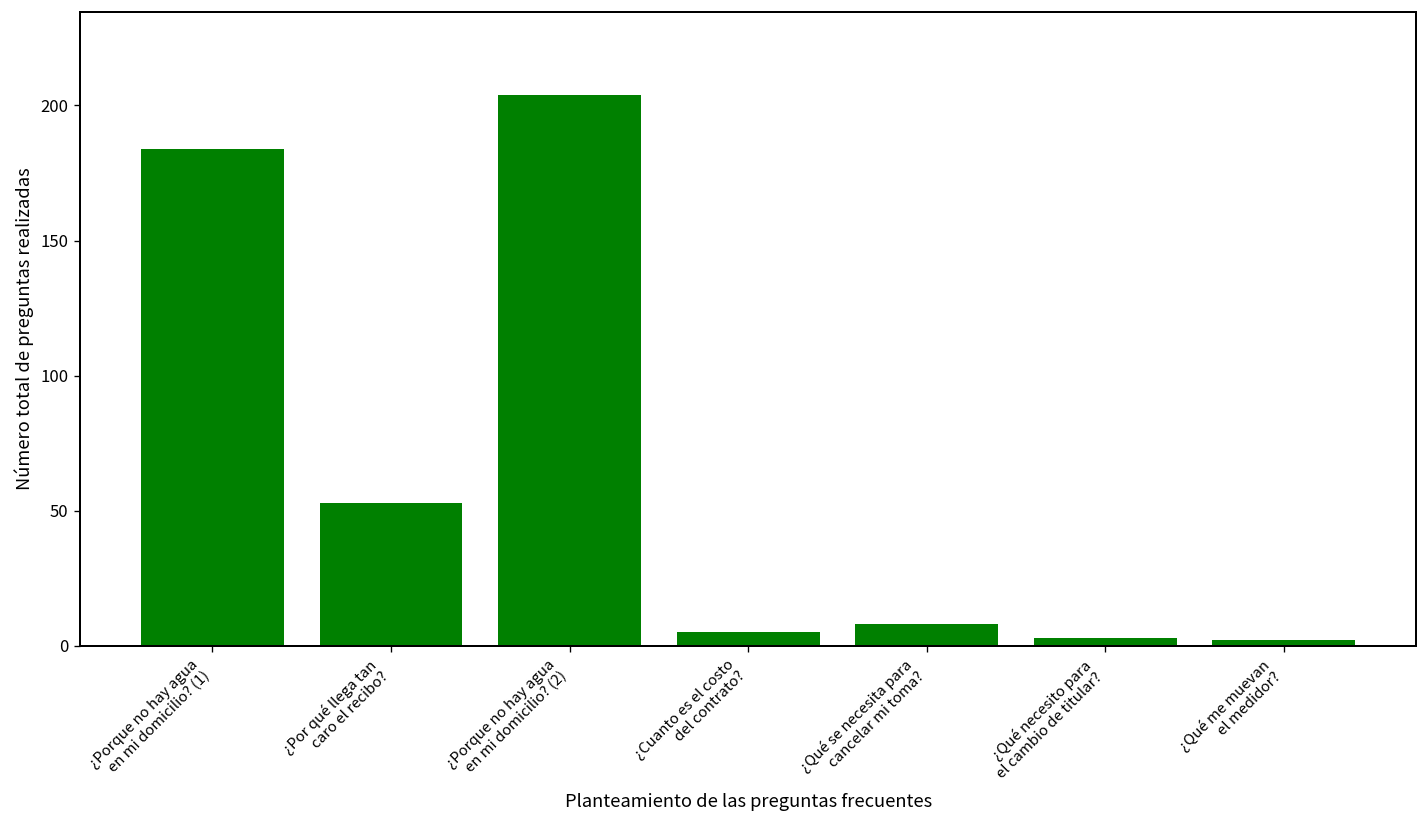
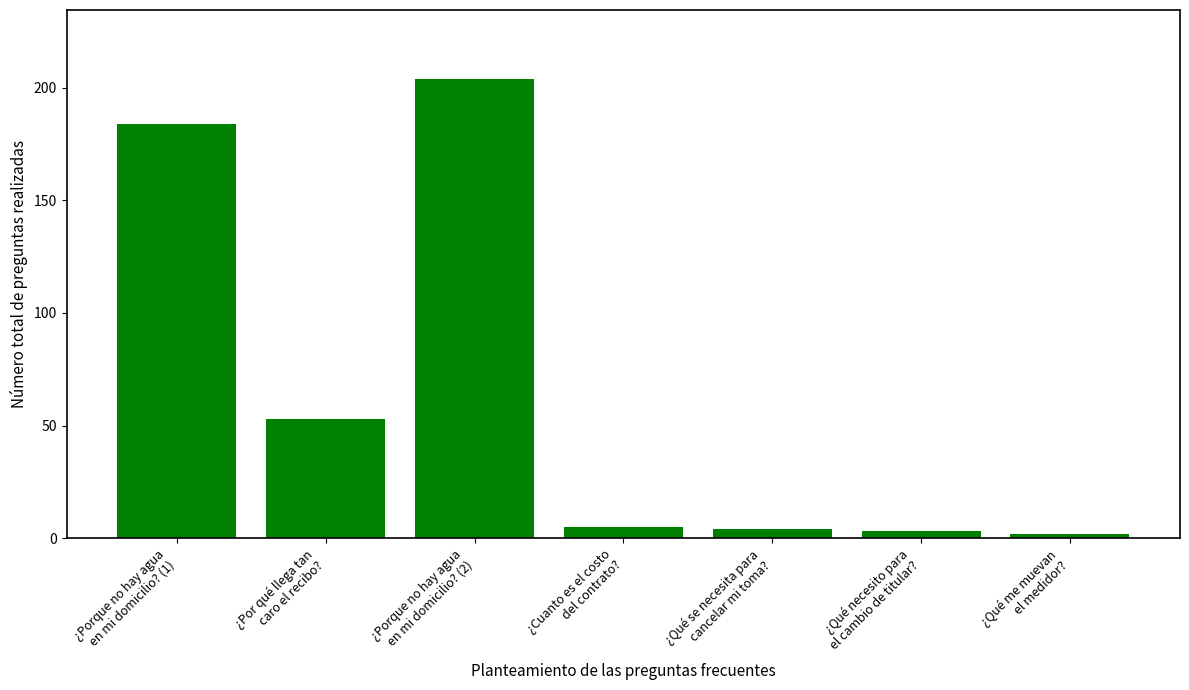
¿Qué se necesita para cancelar mi toma?: 8 -> 4
